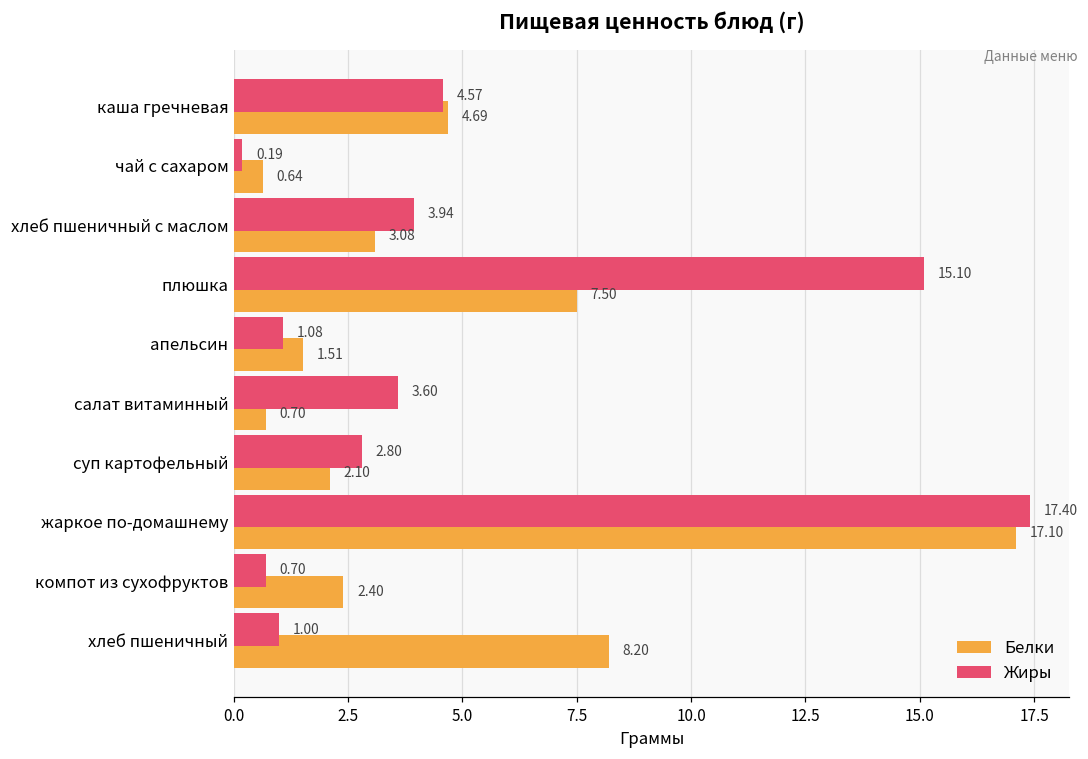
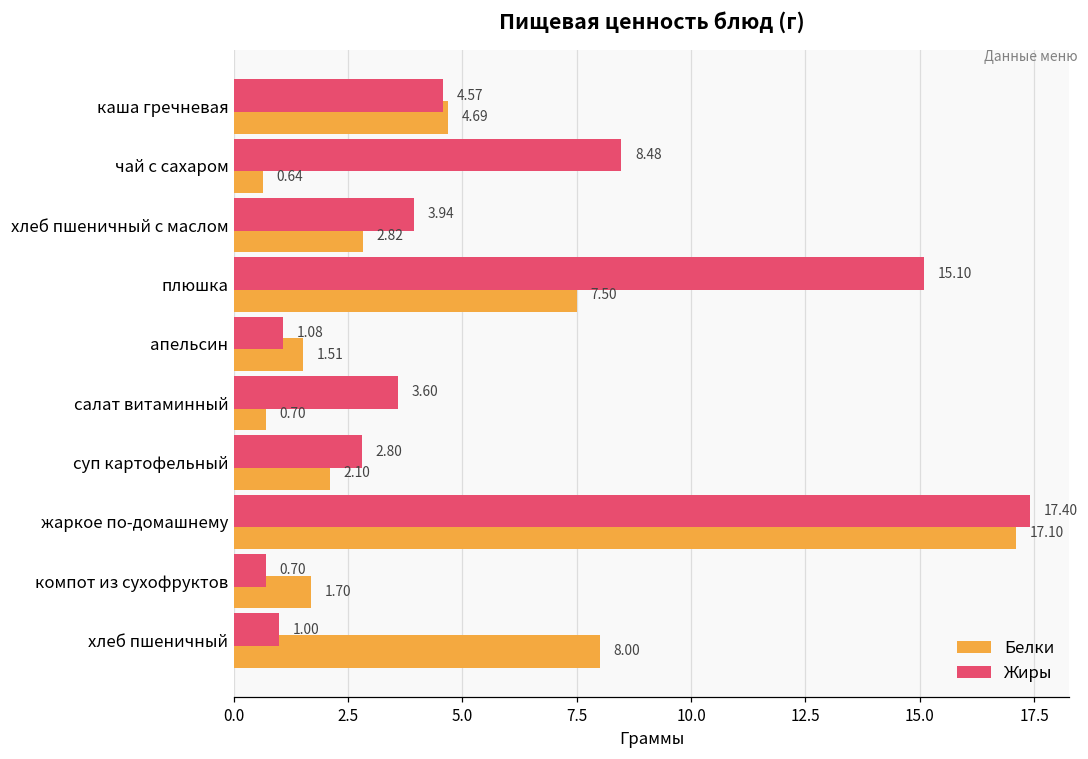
Жиры, чай с сахаром: 0.19 -> 8.48
Белки, хлеб пшеничный с маслом: 3.08 -> 2.82
Белки, компот из сухофруктов: 2.40 -> 1.70
Белки, хлеб пшеничный: 8.20 -> 8.00
